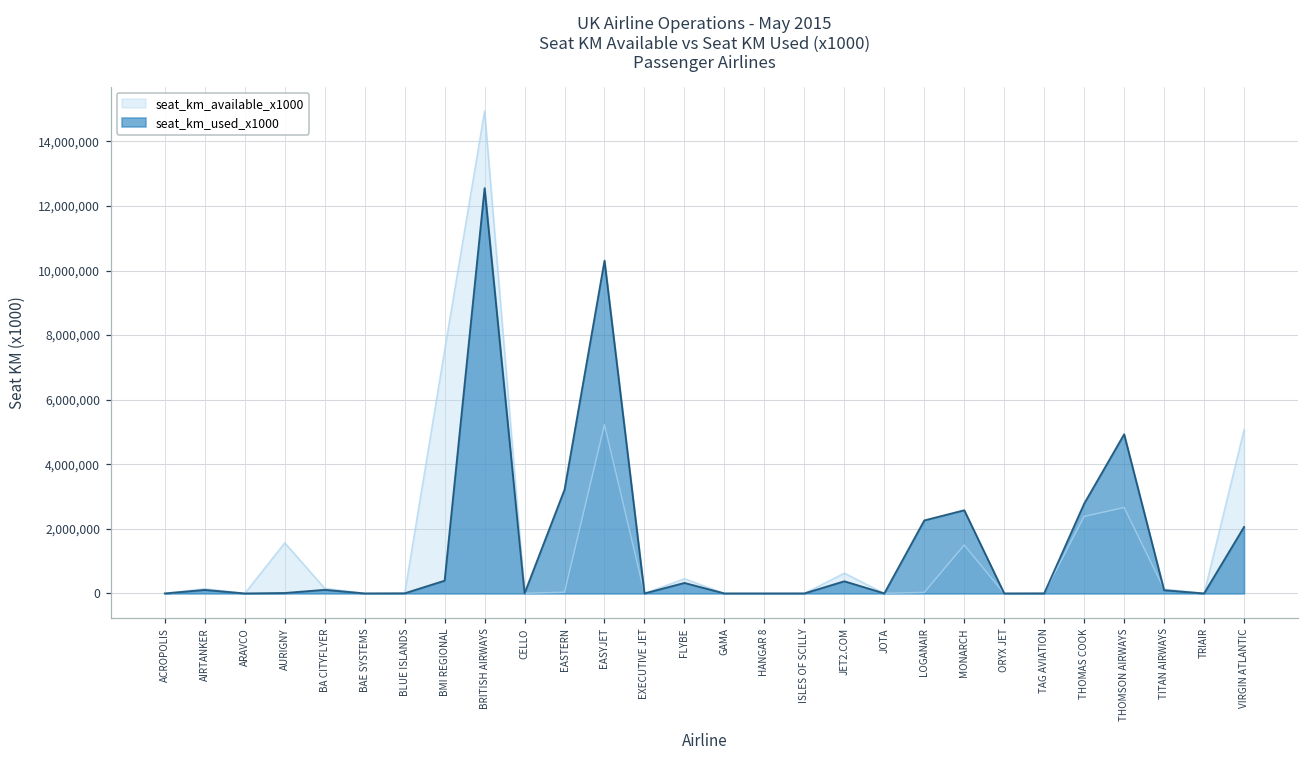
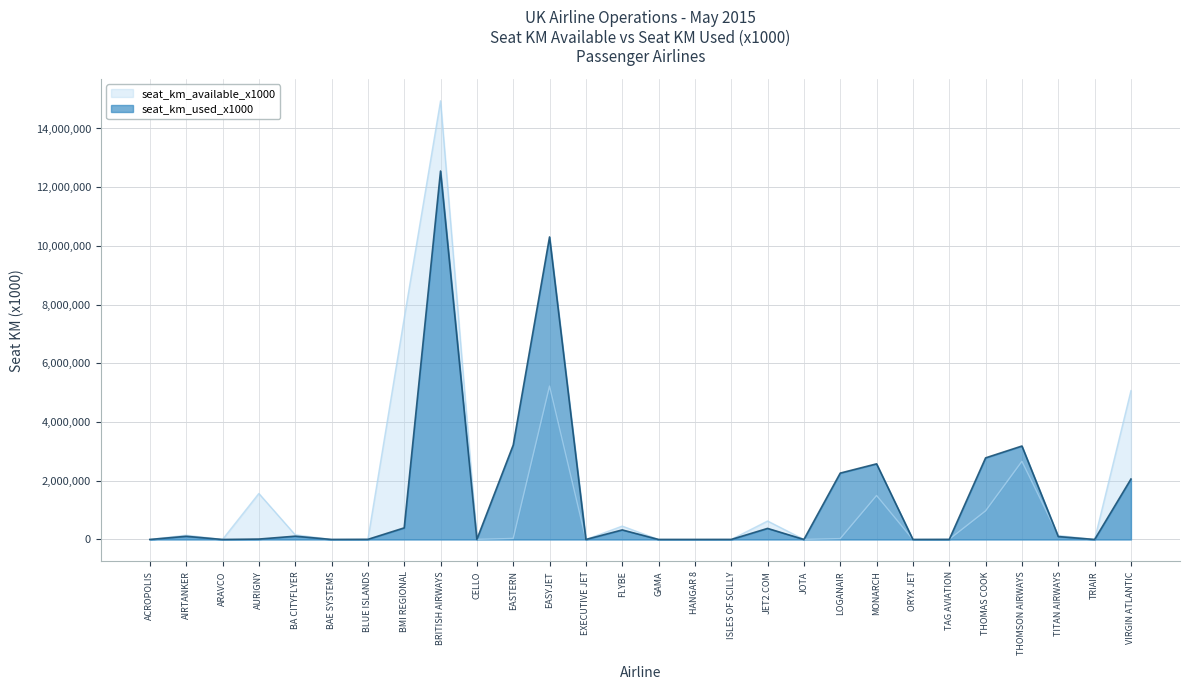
seat_km_available_x1000, THOMAS COOK: 2,400,000 -> 1,000,000
seat_km_used_x1000, THOMSON AIRWAYS: 4,900,000 -> 3,200,000
